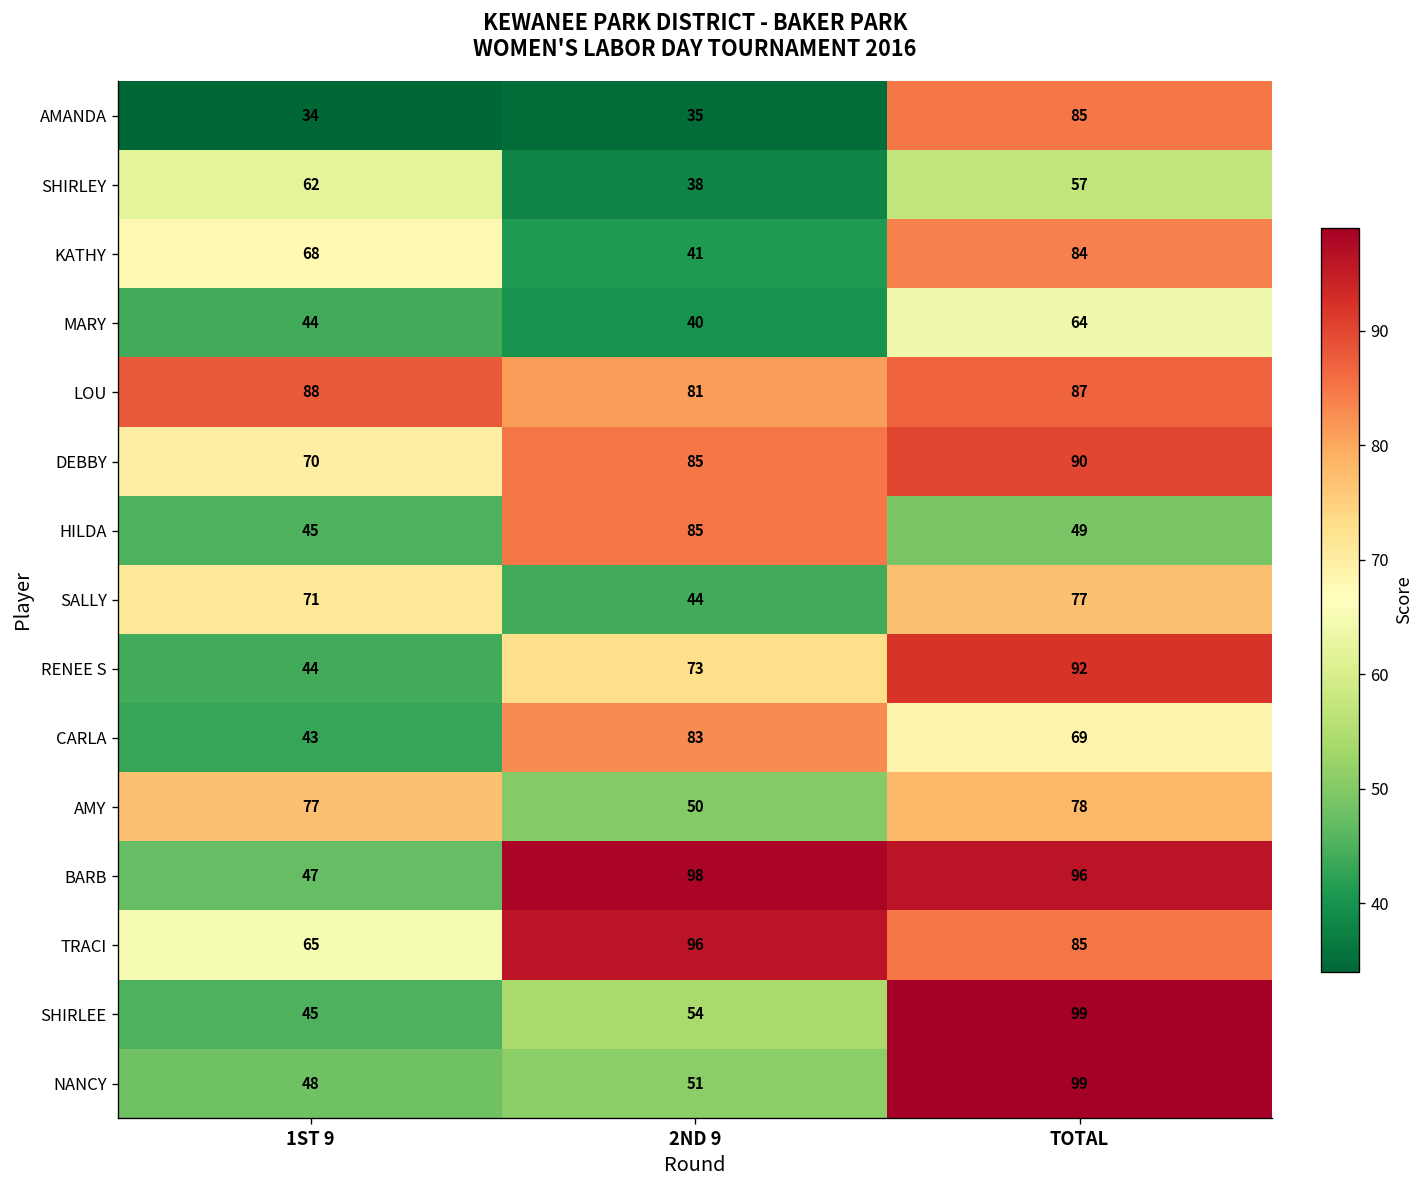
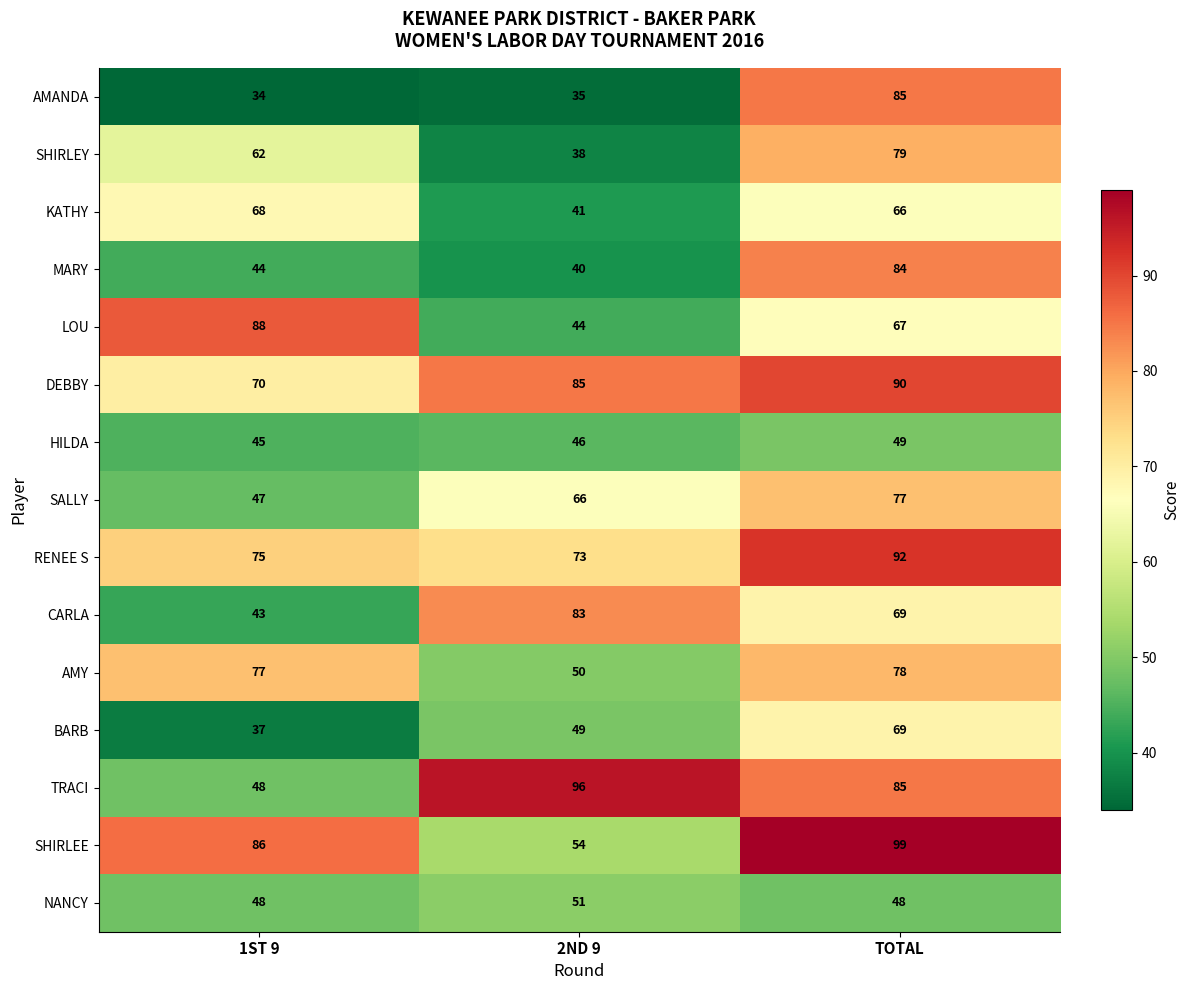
SHIRLEY, TOTAL: 57 -> 79
KATHY, TOTAL: 84 -> 66
MARY, TOTAL: 64 -> 84
LOU, 2ND 9: 81 -> 44
LOU, TOTAL: 87 -> 67
HILDA, 2ND 9: 85 -> 46
SALLY, 1ST 9: 71 -> 47
SALLY, 2ND 9: 44 -> 66
RENEE S, 1ST 9: 44 -> 75
BARB, 1ST 9: 47 -> 37
BARB, 2ND 9: 98 -> 49
BARB, TOTAL: 96 -> 69
TRACI, 1ST 9: 65 -> 48
SHIRLEE, 1ST 9: 45 -> 86
NANCY, TOTAL: 99 -> 48
